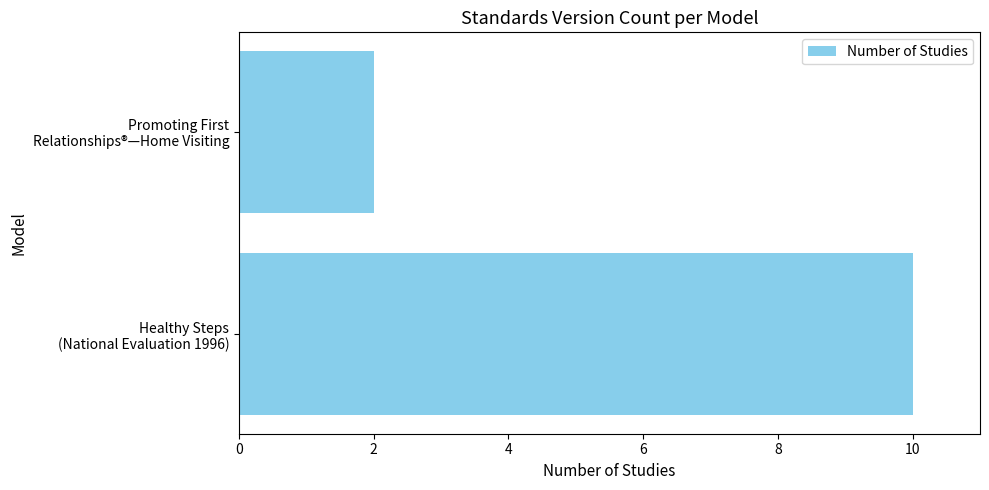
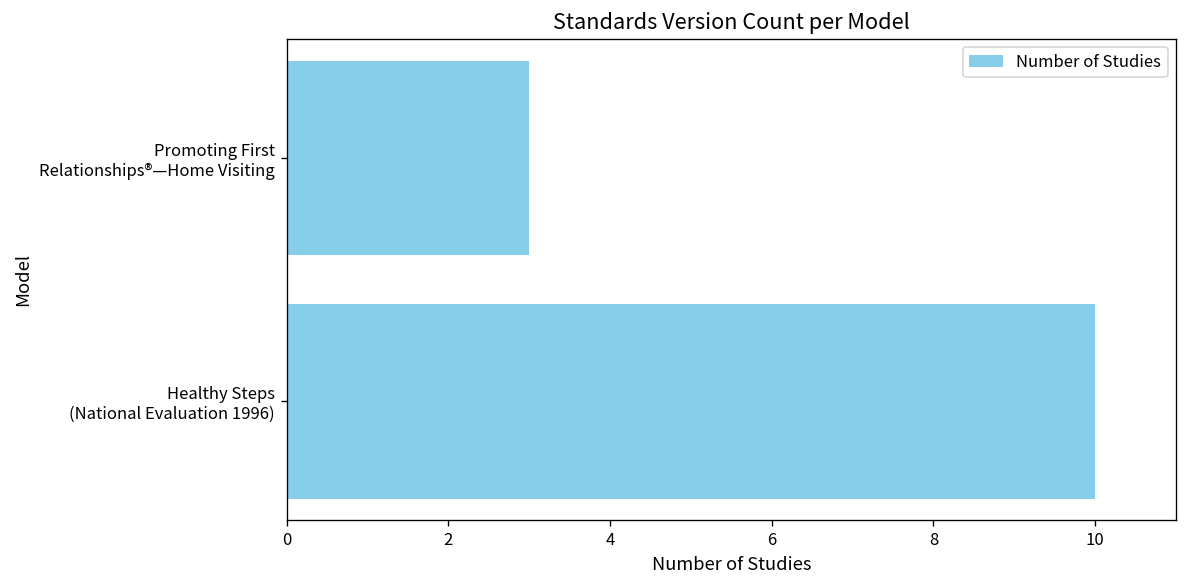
Promoting First Relationships®—Home Visiting: 2 -> 3
